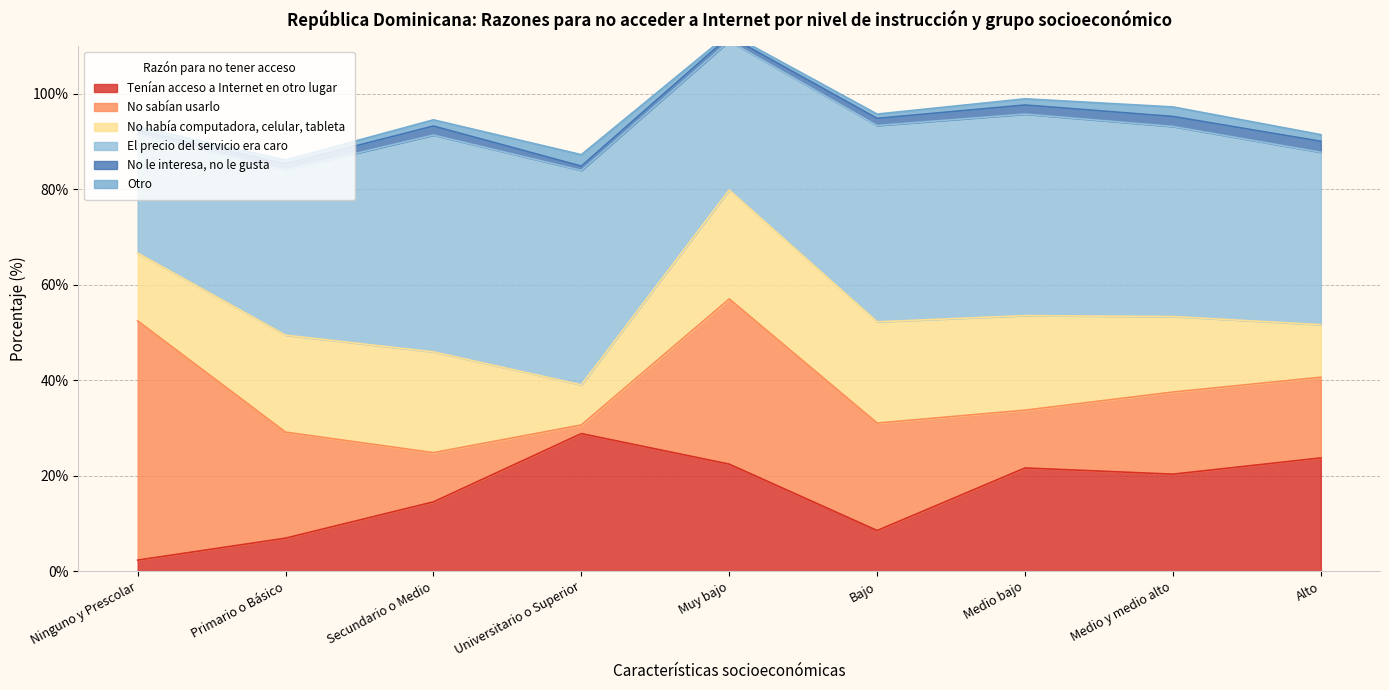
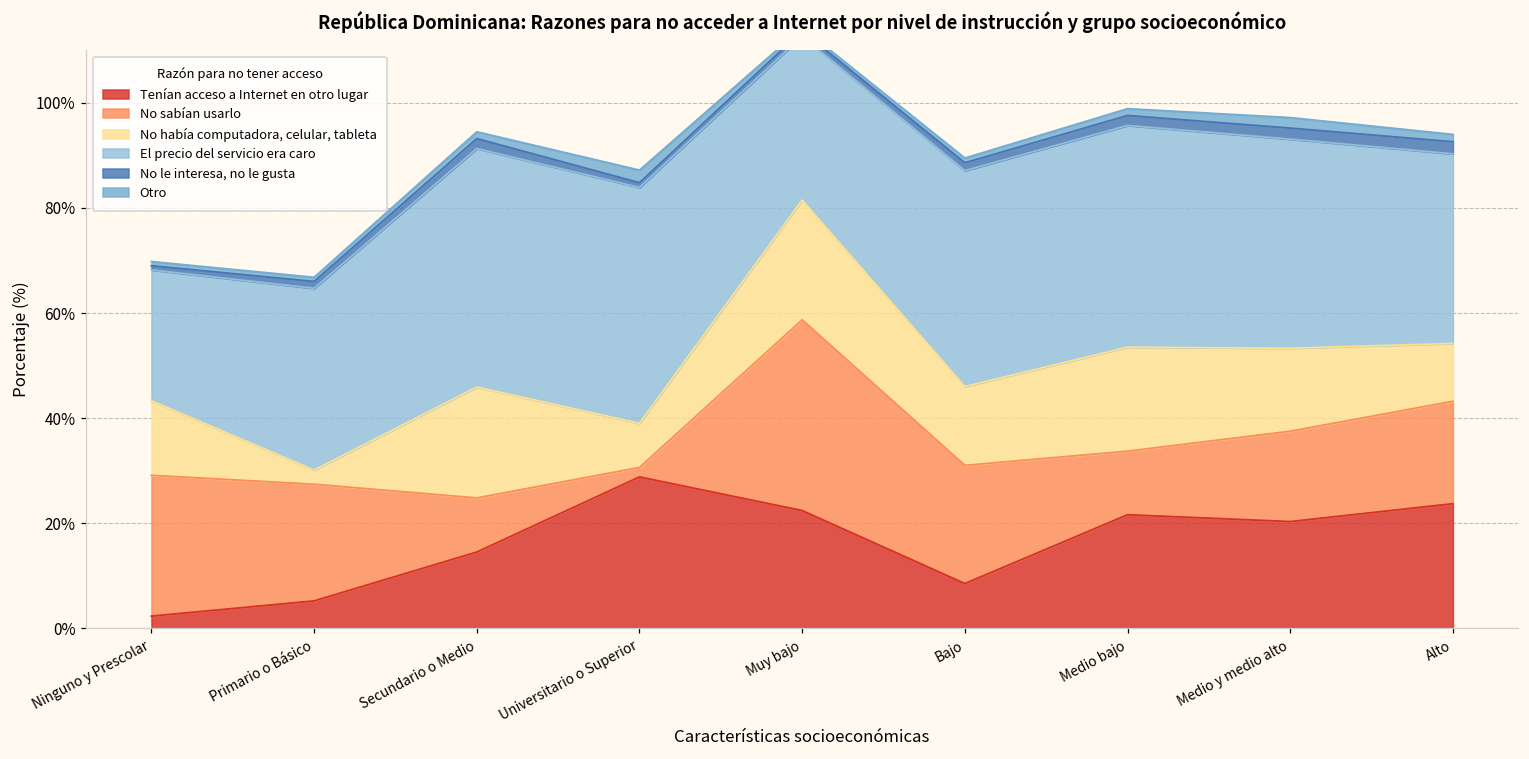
No sabían usarlo, Ninguno y Prescolar: 50% -> 27%
Tenían acceso a Internet en otro lugar, Primario o Básico: 7% -> 5%
No había computadora, celular, tableta, Primario o Básico: 20% -> 3%
No sabían usarlo, Muy bajo: 35% -> 36%
No había computadora, celular, tableta, Bajo: 21% -> 15%
No sabían usarlo, Alto: 17% -> 20%
